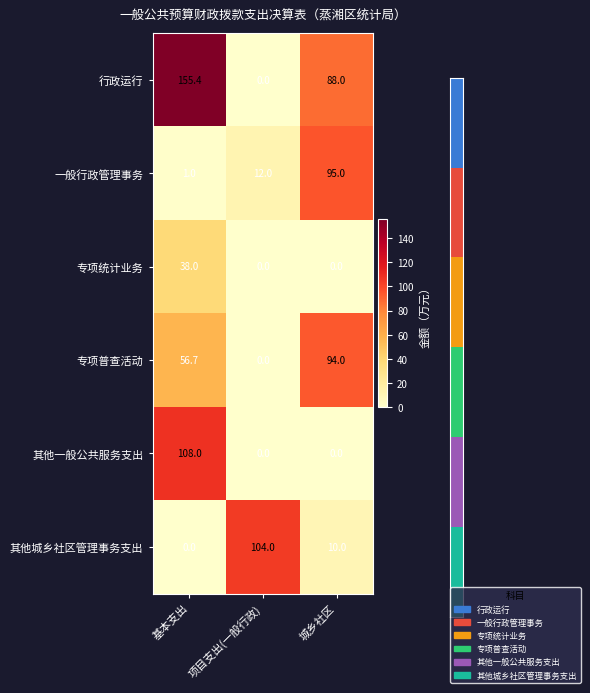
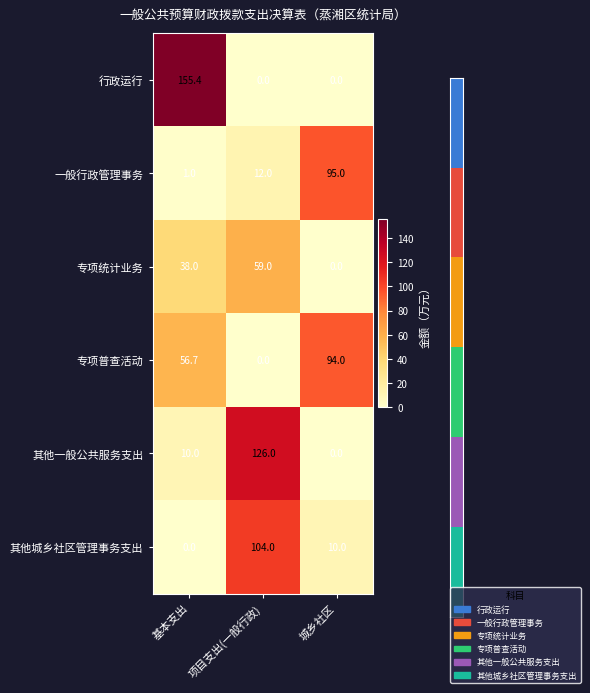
一般公共预算财政拨款支出决算表（蒸湘区统计局）, 行政运行, 城乡社区: 88.0 -> 0.0
一般公共预算财政拨款支出决算表（蒸湘区统计局）, 专项统计业务, 项目支出(一般行政): 0.0 -> 59.0
一般公共预算财政拨款支出决算表（蒸湘区统计局）, 其他一般公共服务支出, 基本支出: 108.0 -> 10.0
一般公共预算财政拨款支出决算表（蒸湘区统计局）, 其他一般公共服务支出, 项目支出(一般行政): 0.0 -> 126.0
